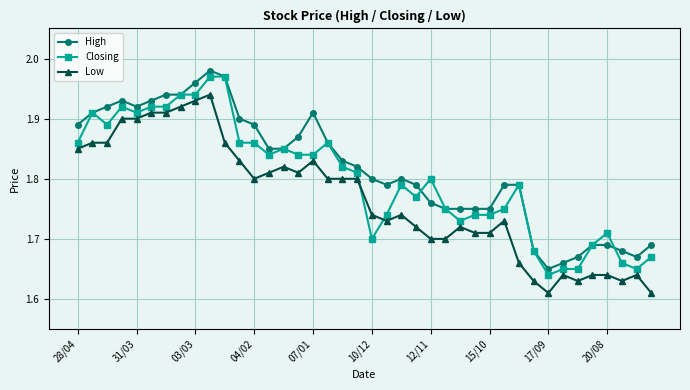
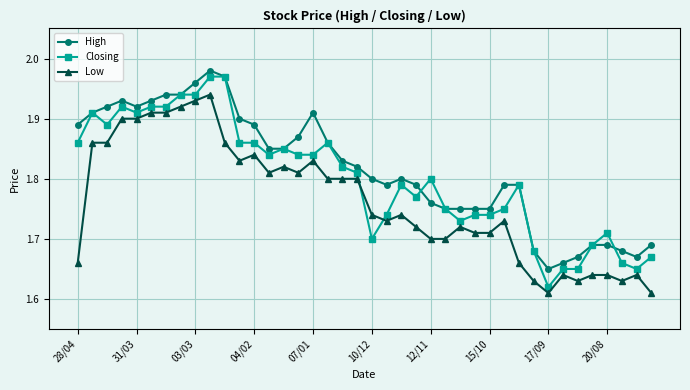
Low, 28/04: 1.85 -> 1.66
Low, 04/02: 1.80 -> 1.84
Closing, 17/09: 1.64 -> 1.62
